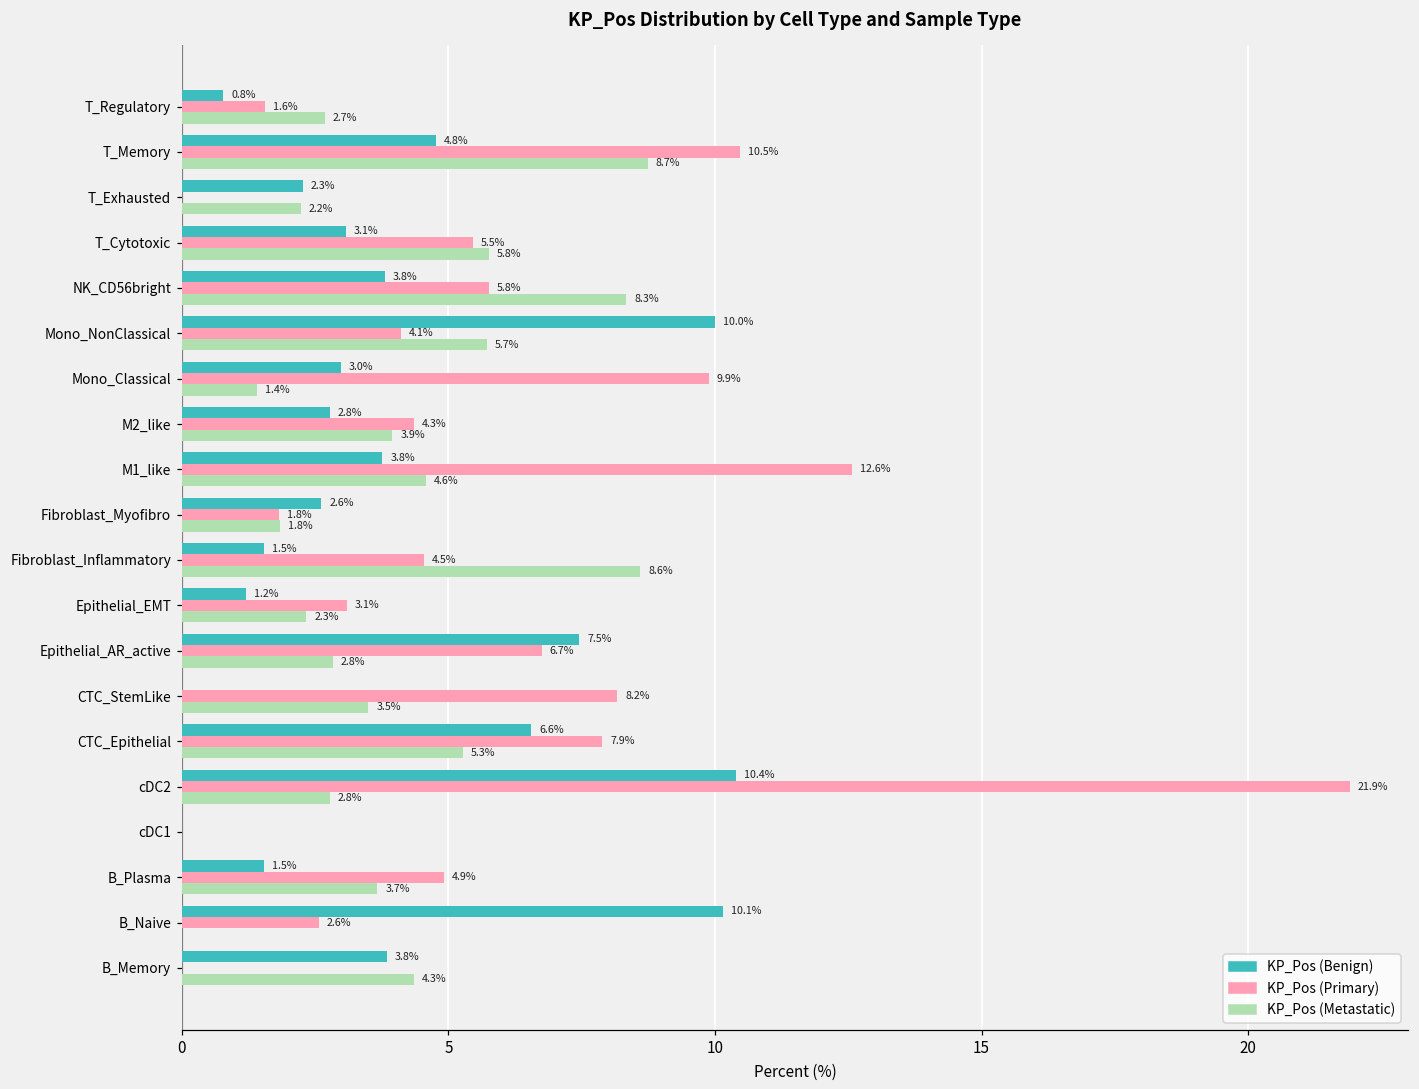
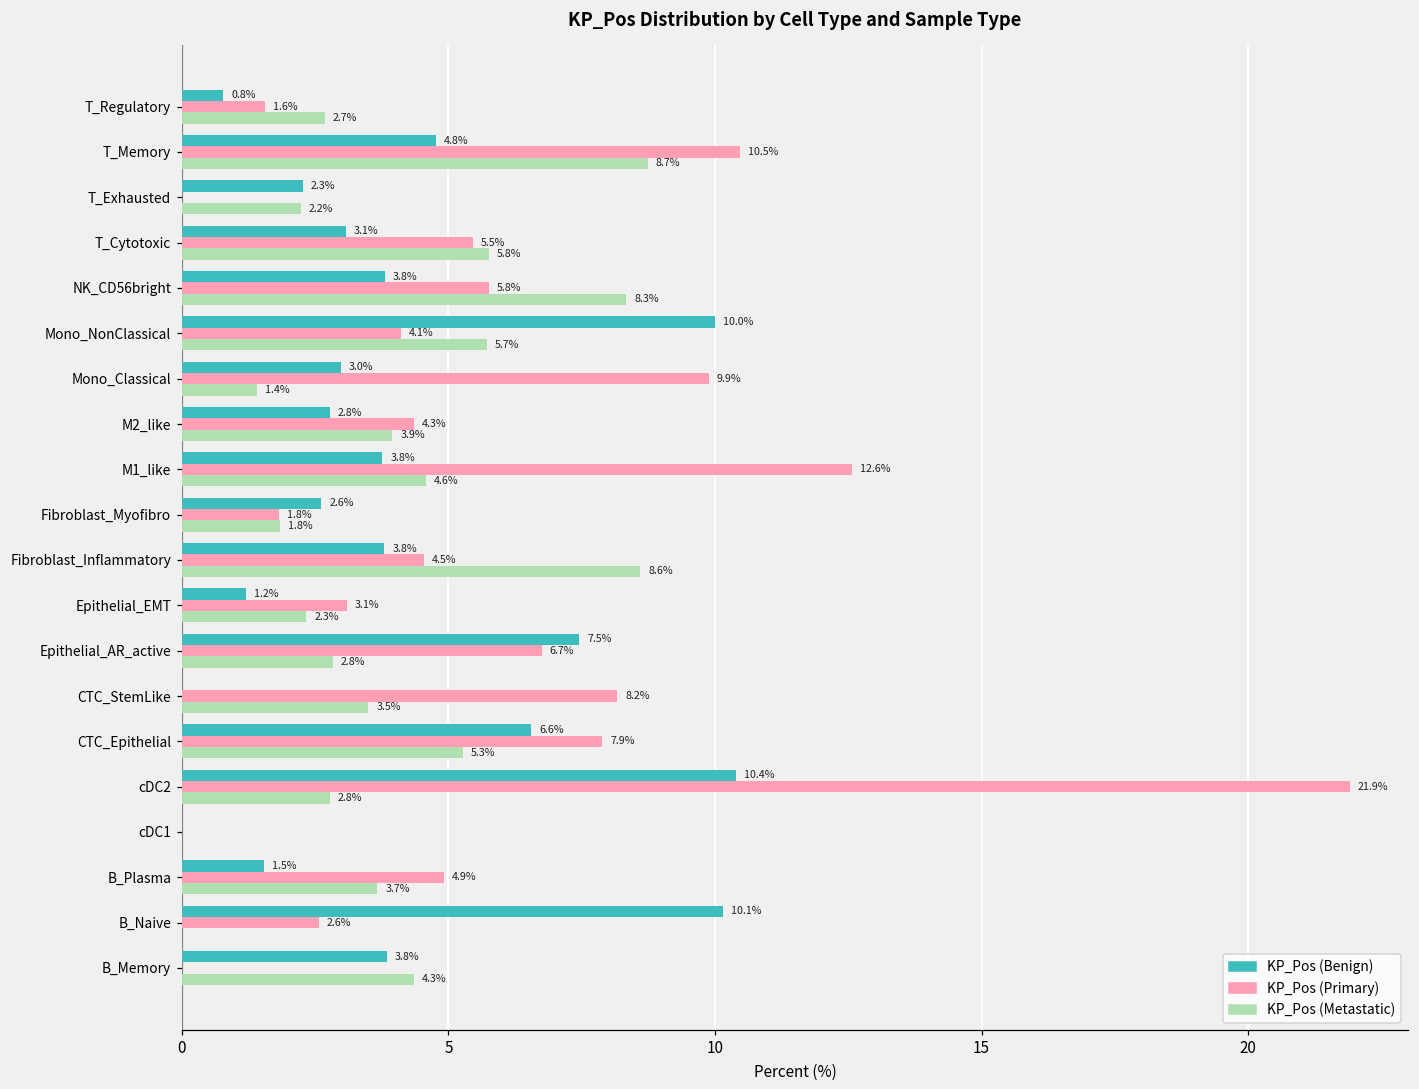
KP_Pos (Benign), Fibroblast_Inflammatory: 1.5% -> 3.8%
